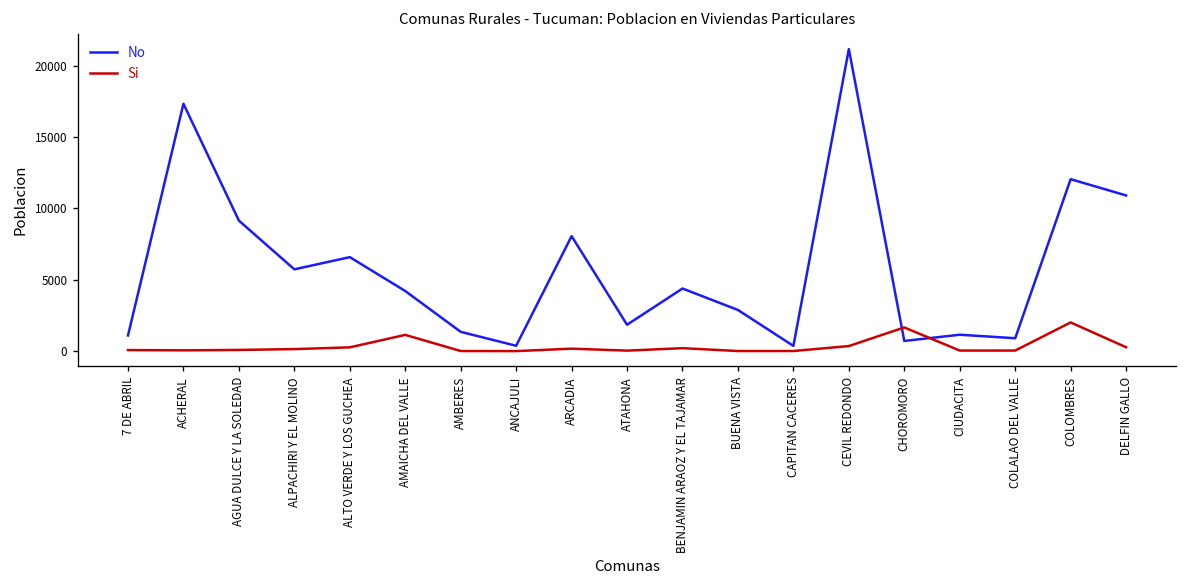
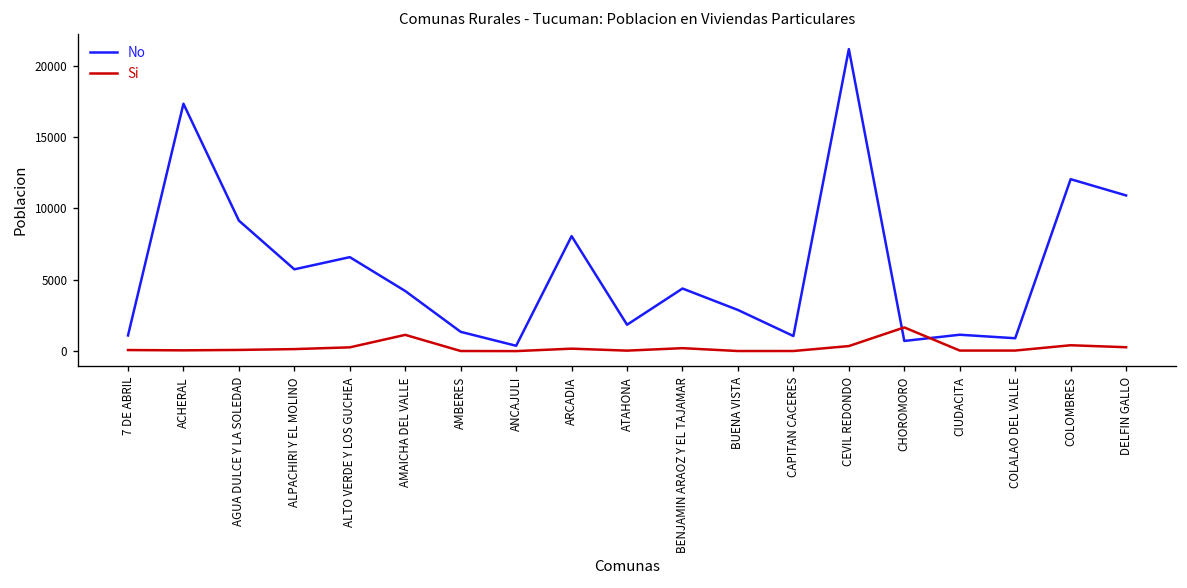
No, CAPITAN CACERES: 400 -> 1100
Si, COLOMBRES: 2000 -> 400
